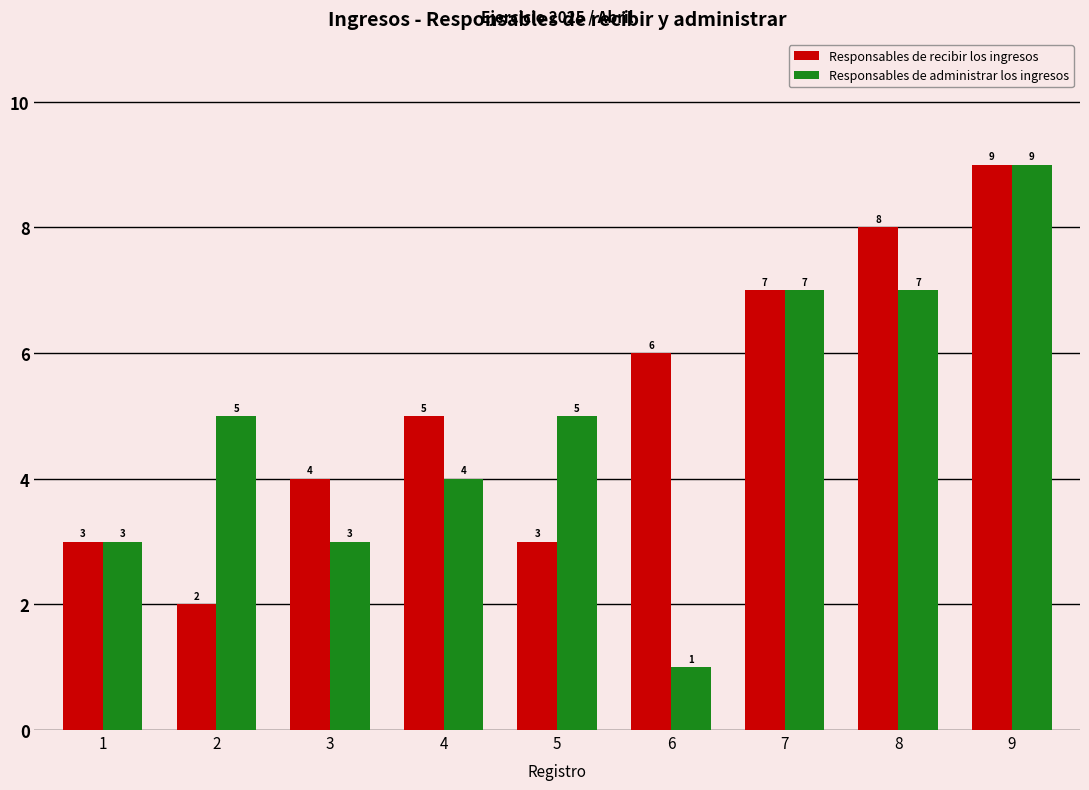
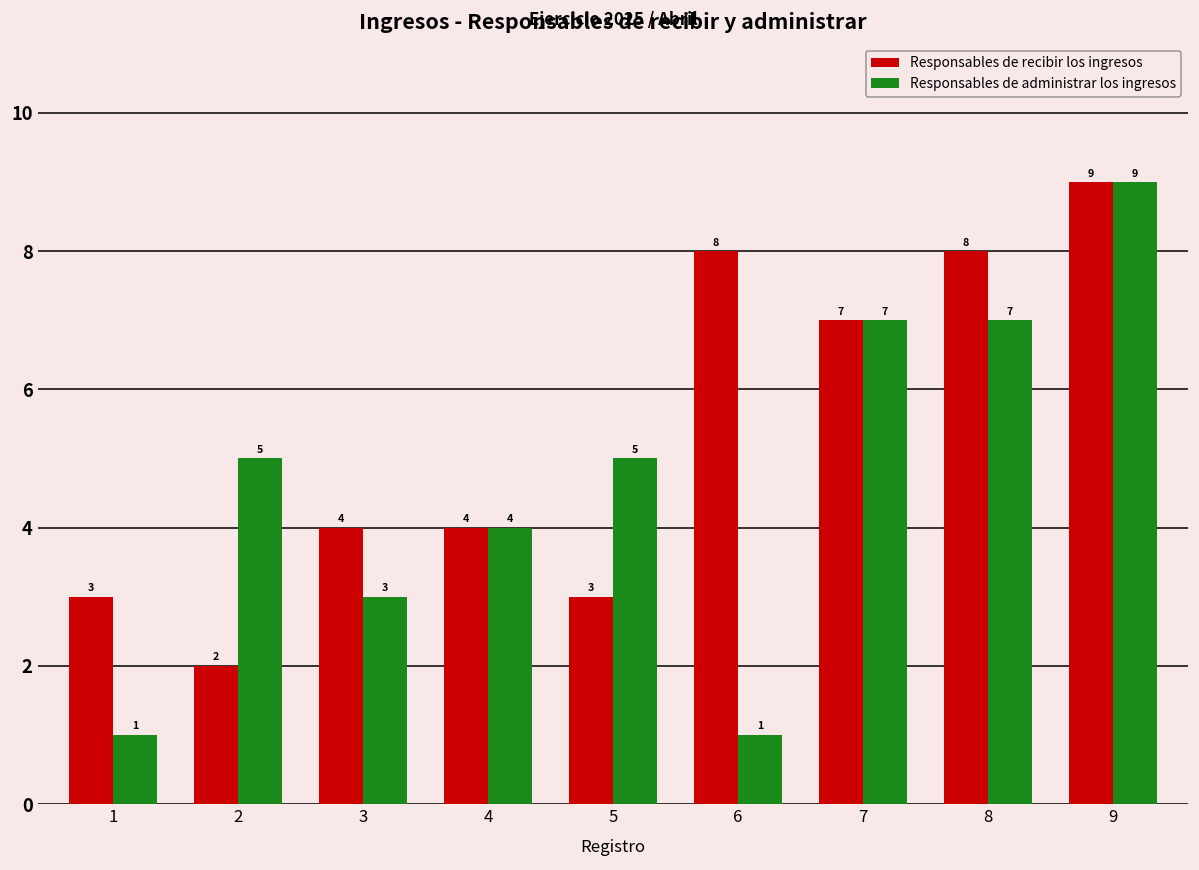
Responsables de administrar los ingresos, 1: 3 -> 1
Responsables de recibir los ingresos, 4: 5 -> 4
Responsables de recibir los ingresos, 6: 6 -> 8
